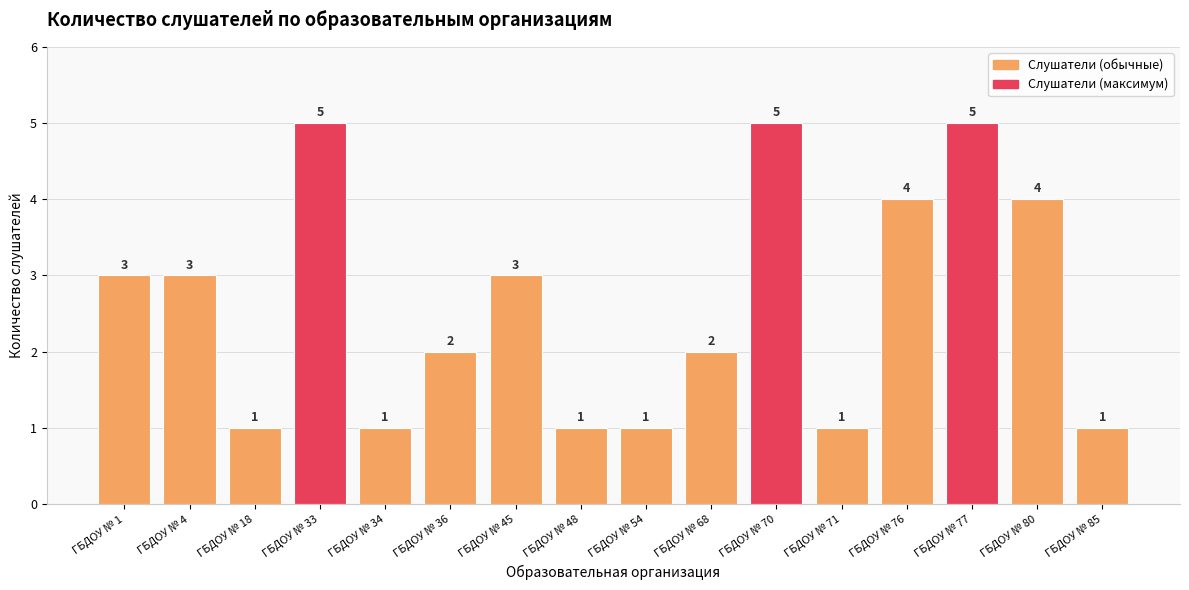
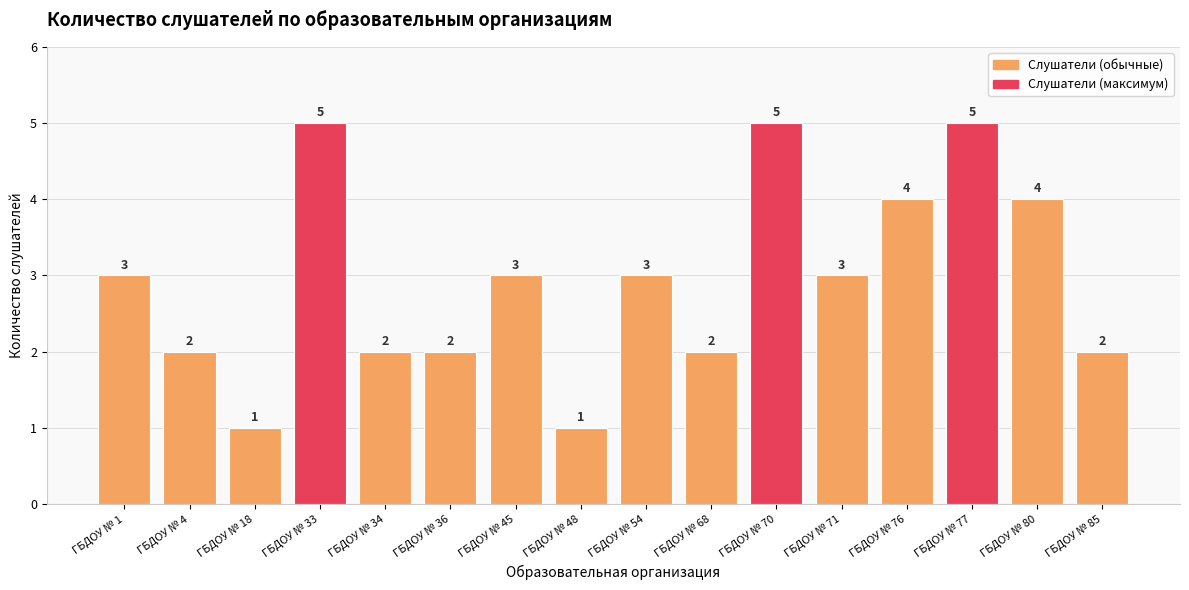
ГБДОУ № 4: 3 -> 2
ГБДОУ № 34: 1 -> 2
ГБДОУ № 54: 1 -> 3
ГБДОУ № 71: 1 -> 3
ГБДОУ № 85: 1 -> 2
